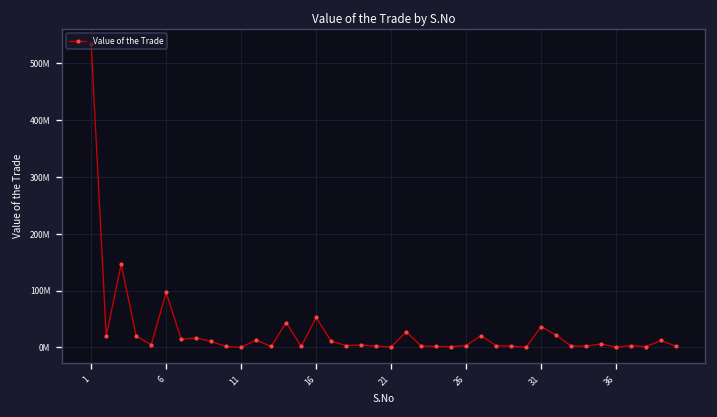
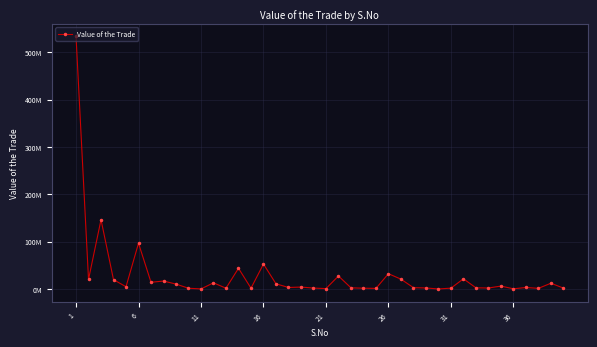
26: 0 -> 30000000
31: 40000000 -> 0
